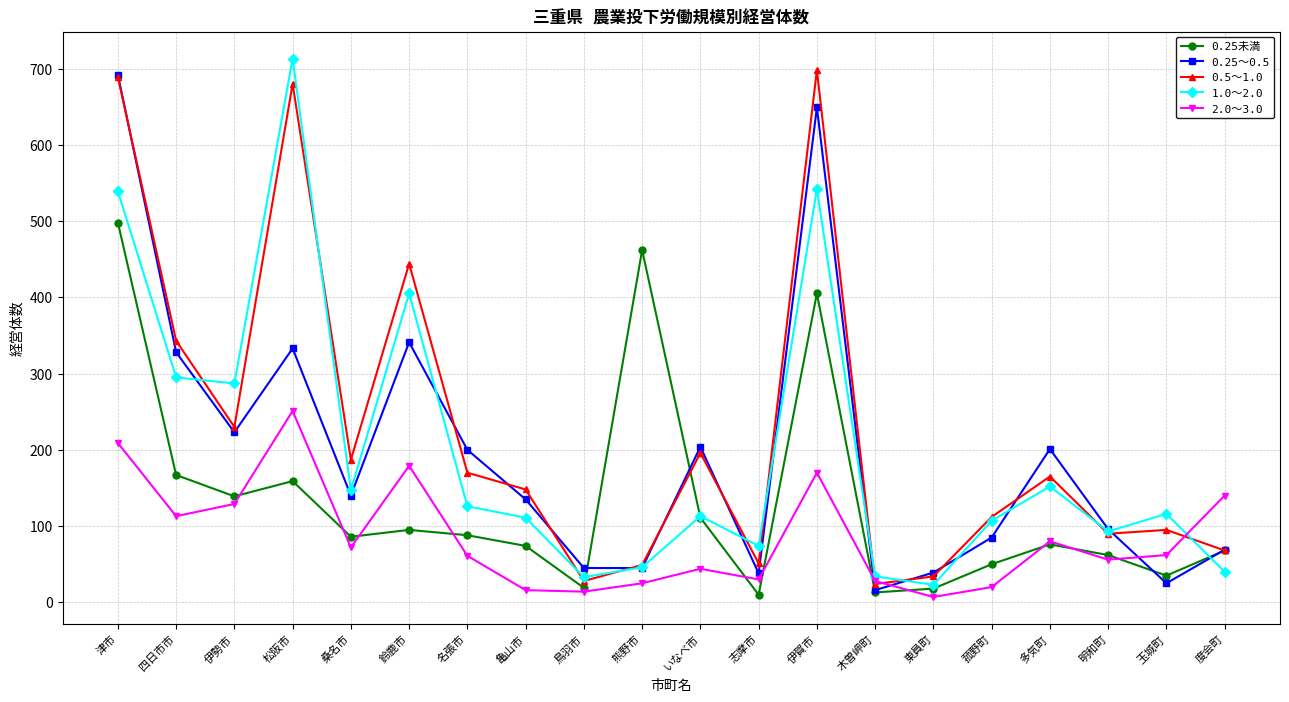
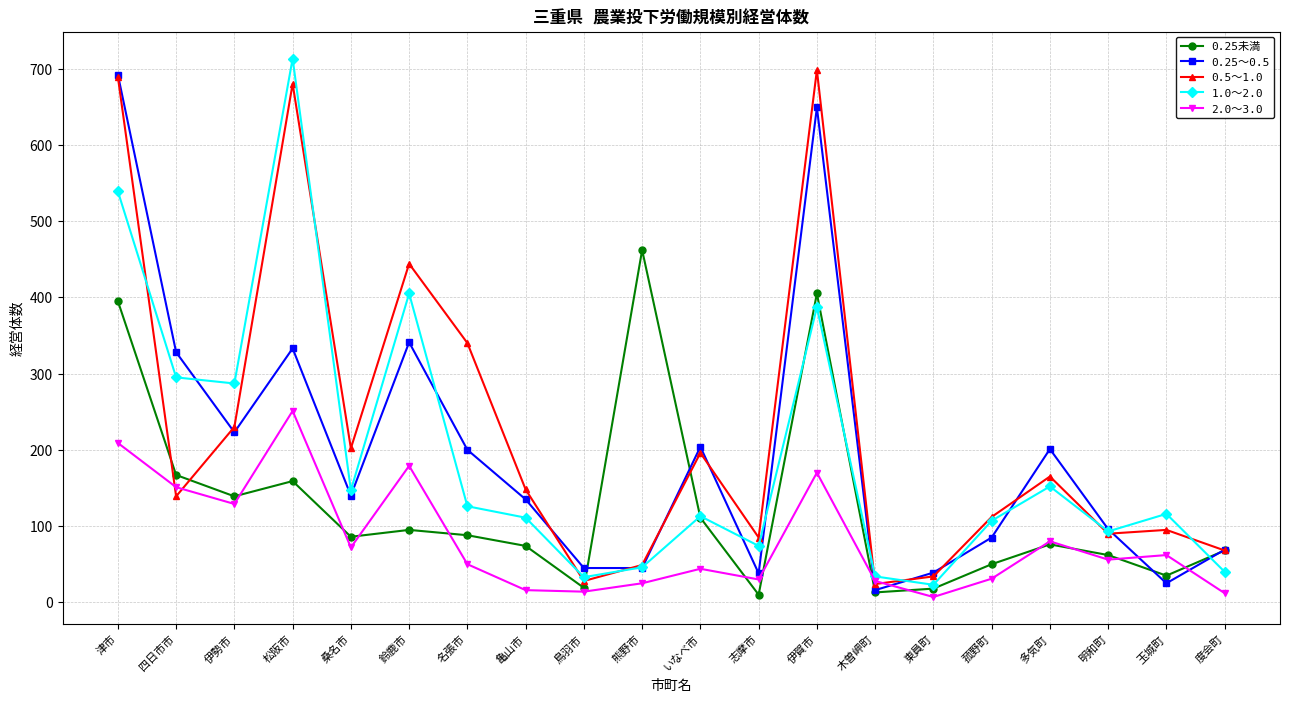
0.25未満, 津市: 500 -> 400
0.5～1.0, 四日市市: 340 -> 140
2.0～3.0, 四日市市: 110 -> 150
0.5～1.0, 桑名市: 190 -> 200
0.5～1.0, 名張市: 170 -> 340
2.0～3.0, 名張市: 60 -> 50
0.5～1.0, 志摩市: 50 -> 90
1.0～2.0, 伊賀市: 540 -> 390
2.0～3.0, 菰野町: 20 -> 30
2.0～3.0, 度会町: 140 -> 10
